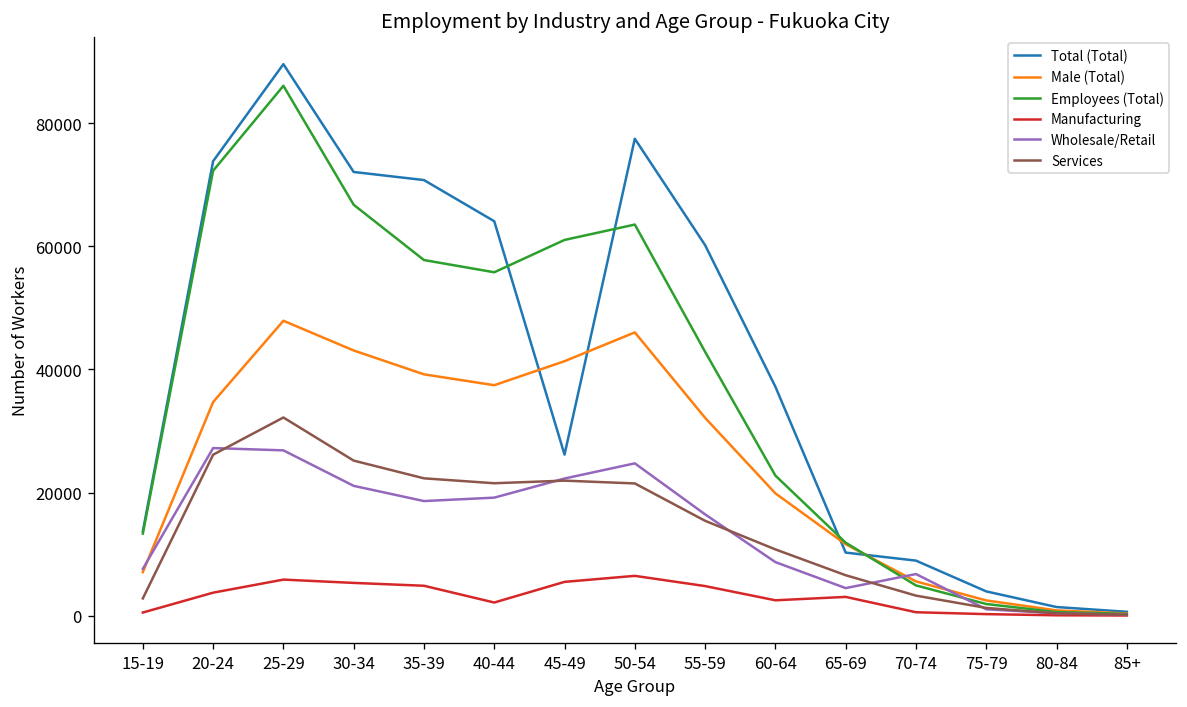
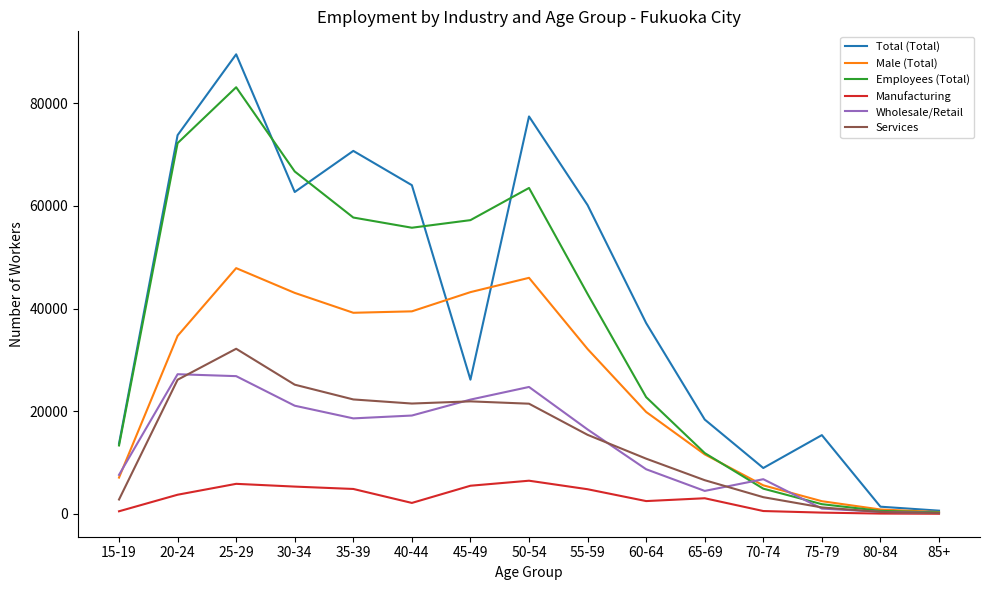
Employees (Total), 25-29: 86000 -> 83000
Total (Total), 30-34: 72000 -> 63000
Male (Total), 40-44: 37000 -> 39000
Male (Total), 45-49: 41000 -> 43000
Employees (Total), 45-49: 61000 -> 57000
Total (Total), 65-69: 10000 -> 18000
Total (Total), 75-79: 4000 -> 15000
